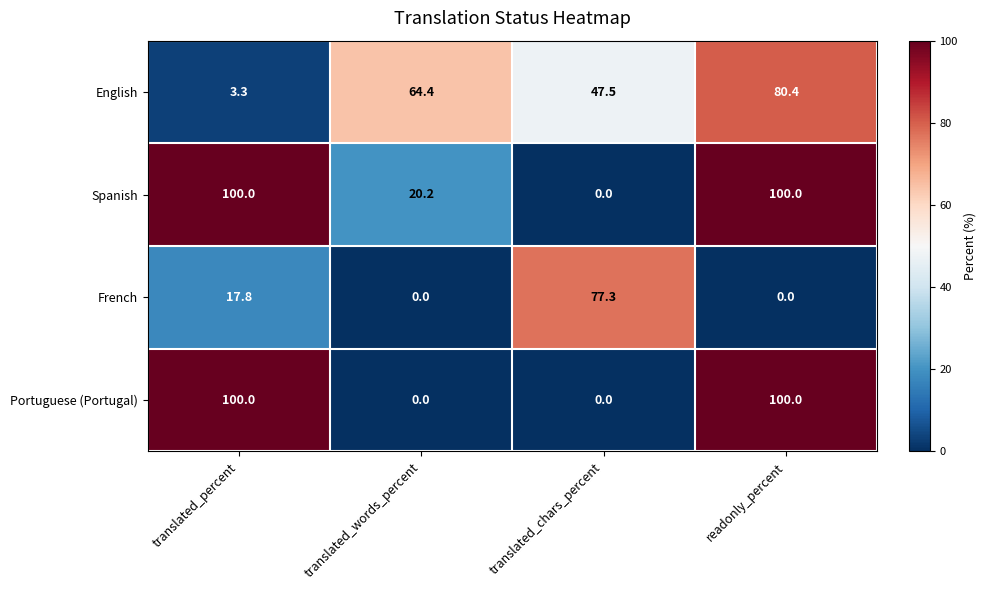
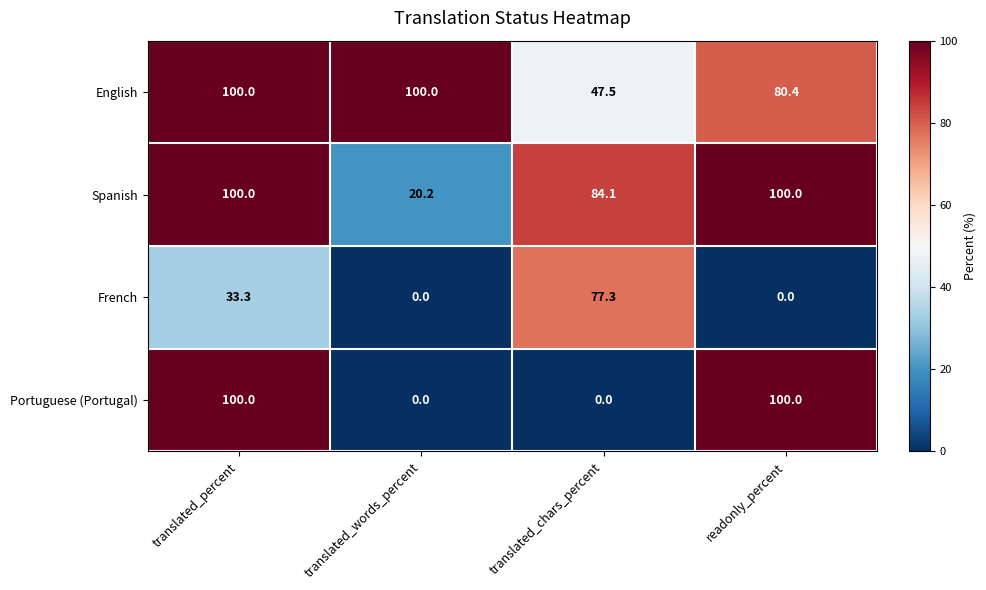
English, translated_percent: 3.3 -> 100.0
English, translated_words_percent: 64.4 -> 100.0
Spanish, translated_chars_percent: 0.0 -> 84.1
French, translated_percent: 17.8 -> 33.3
